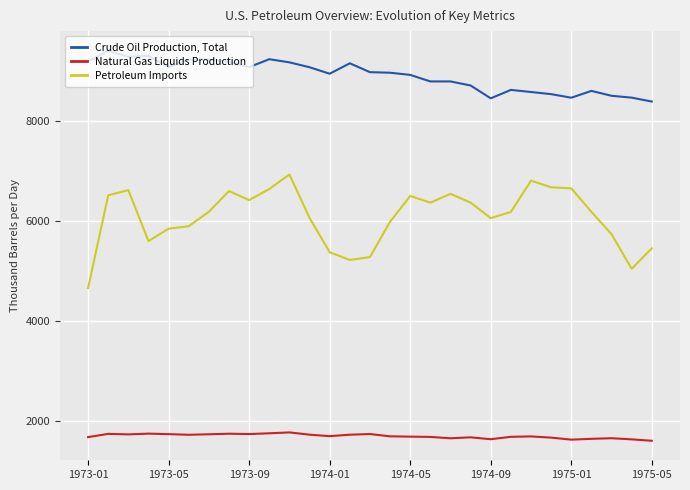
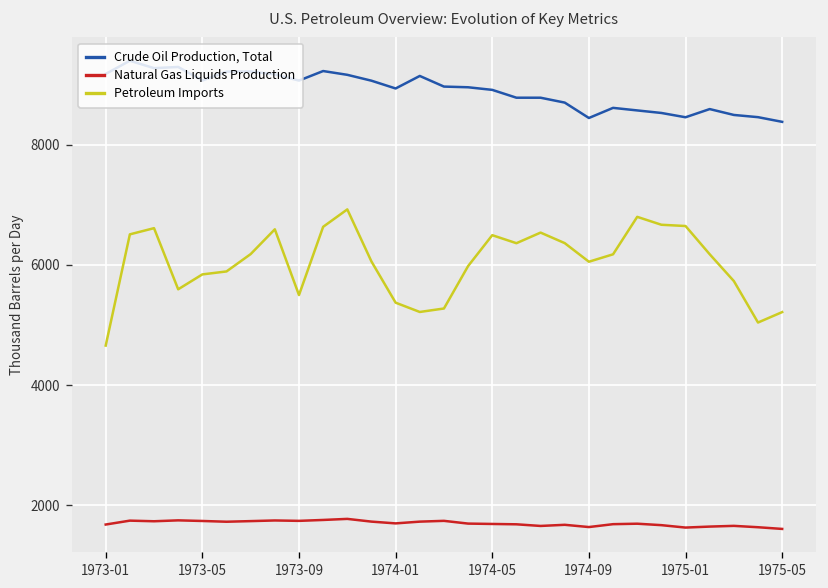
Petroleum Imports, 1973-09: 6400 -> 5500
Petroleum Imports, 1975-05: 5400 -> 5200
